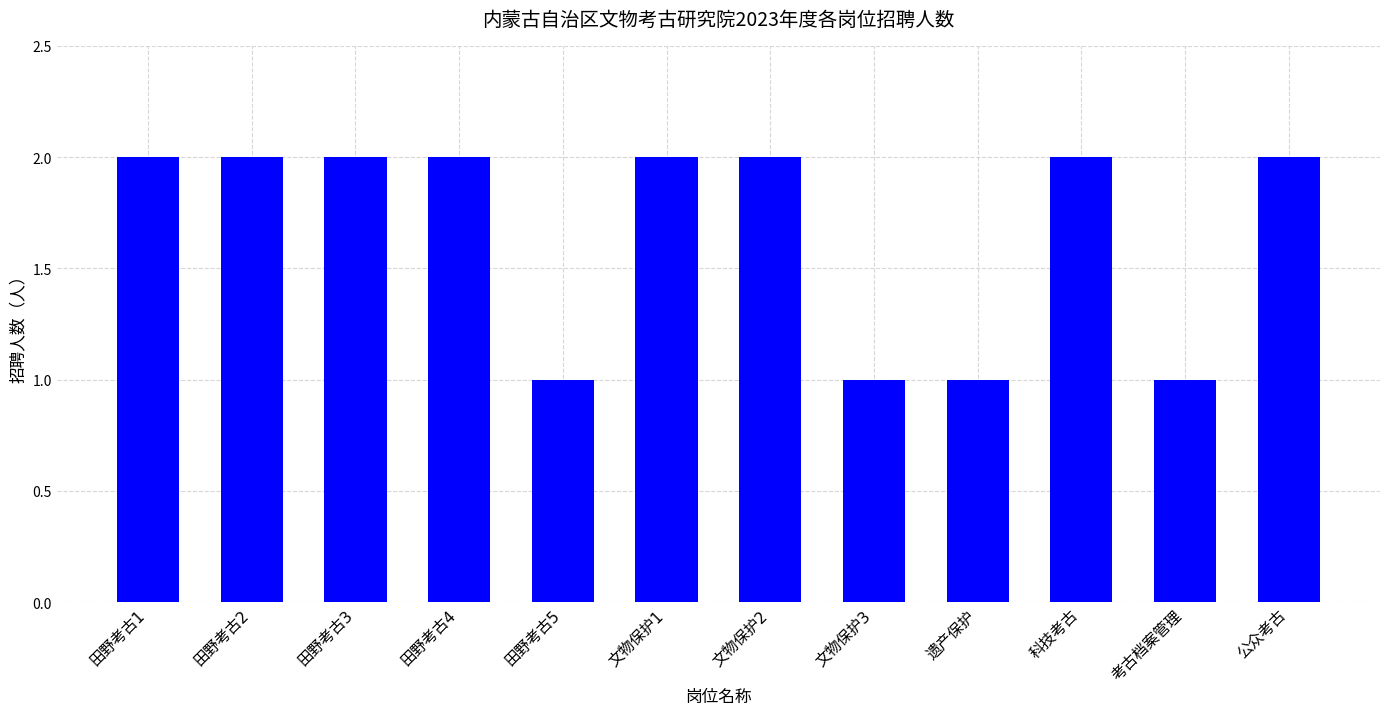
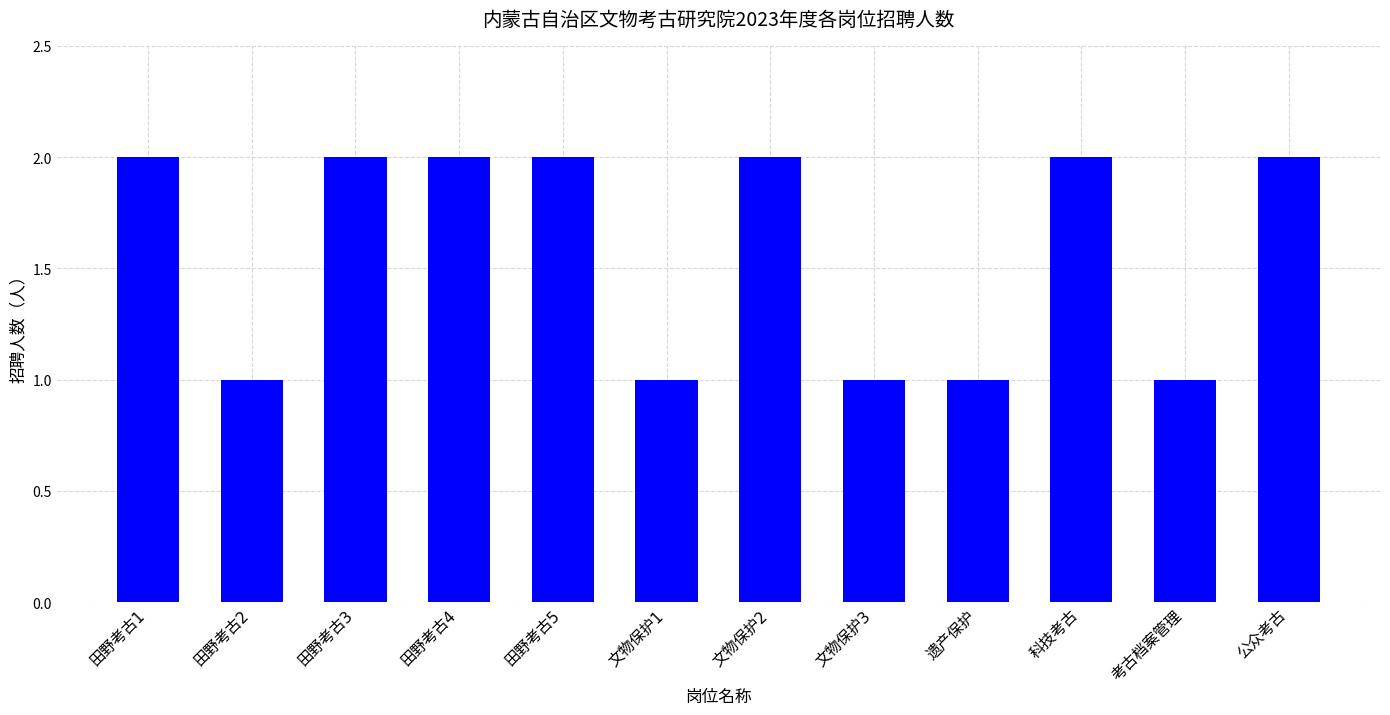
田野考古2: 2 -> 1
田野考古5: 1 -> 2
文物保护1: 2 -> 1
